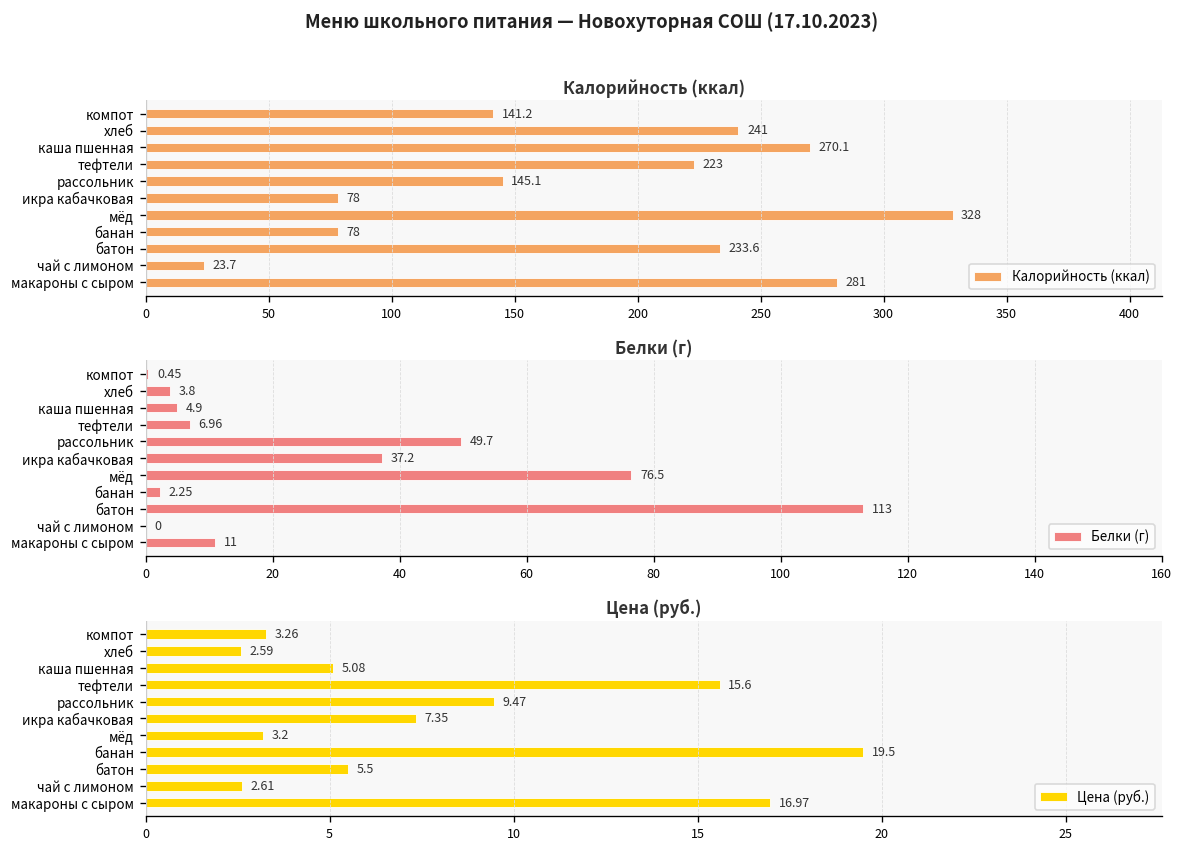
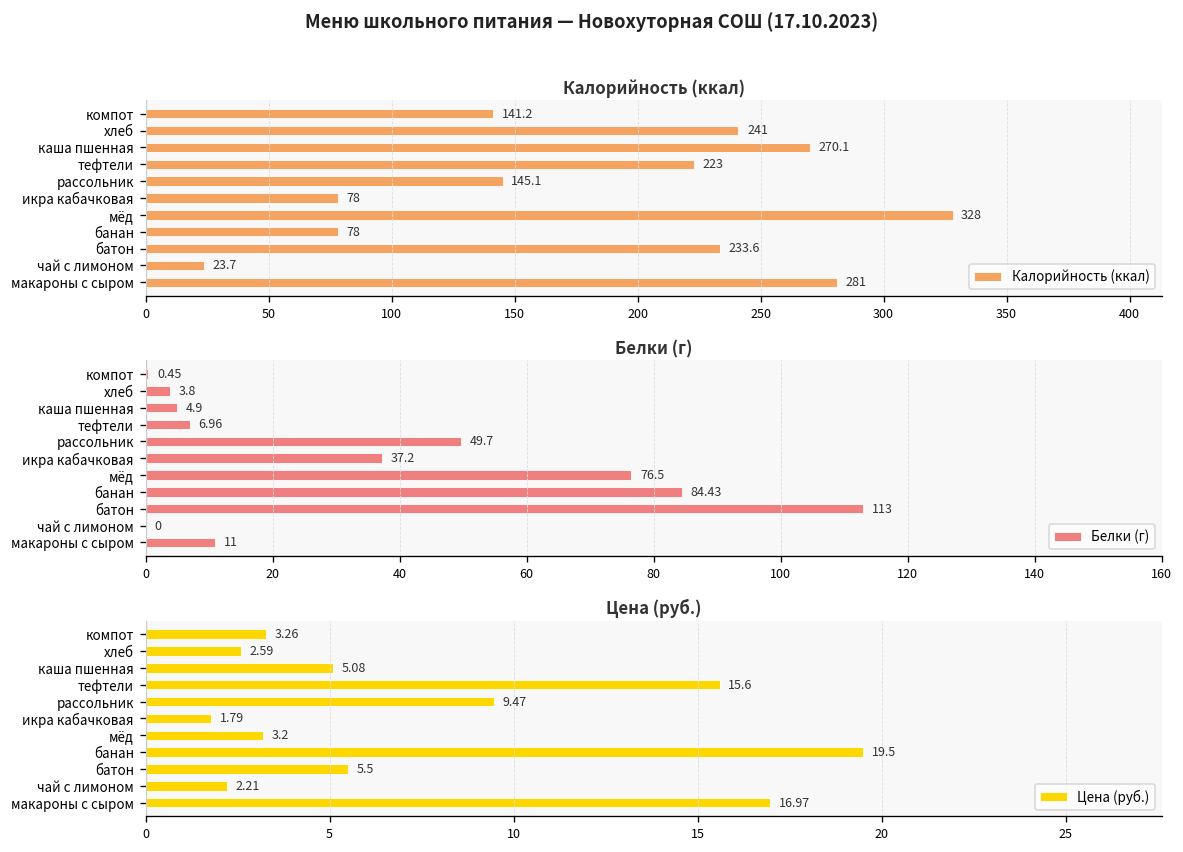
Белки (г), банан: 2.25 -> 84.43
Цена (руб.), икра кабачковая: 7.35 -> 1.79
Цена (руб.), чай с лимоном: 2.61 -> 2.21
